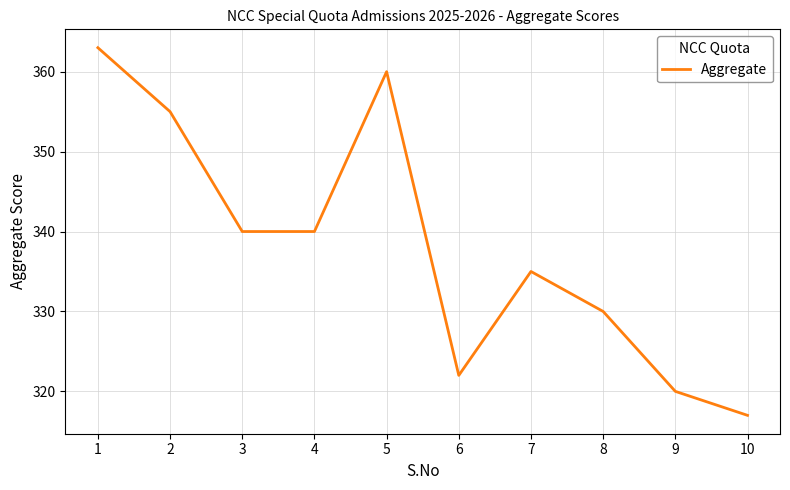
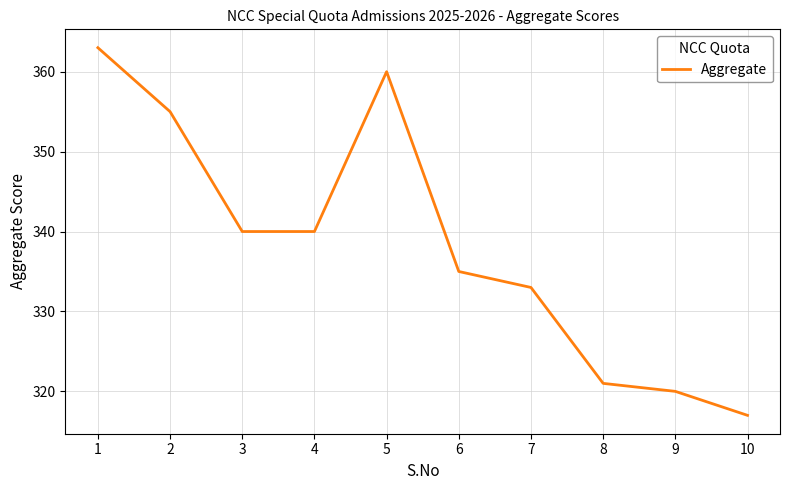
6: 322 -> 335
7: 335 -> 333
8: 330 -> 321
